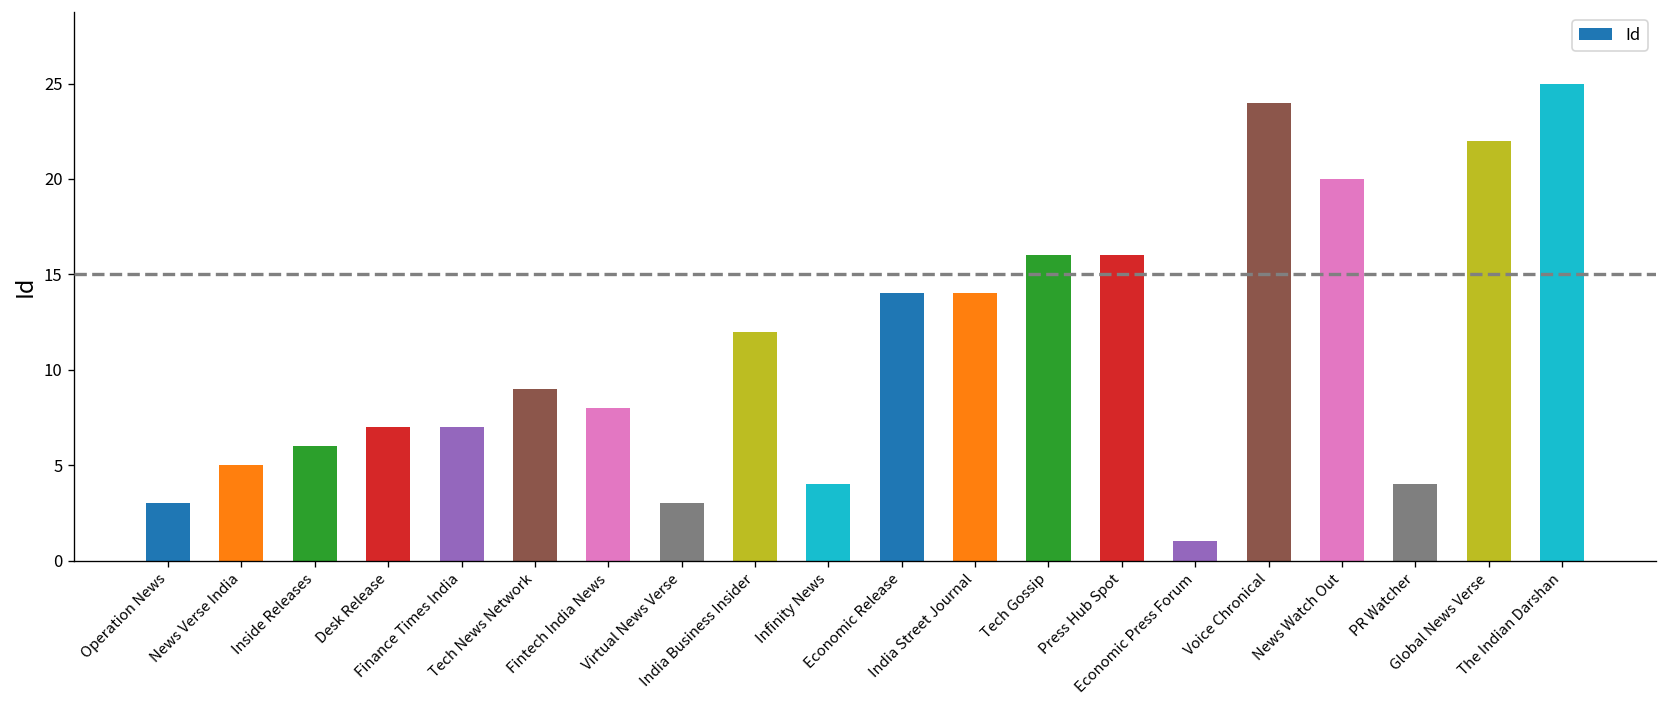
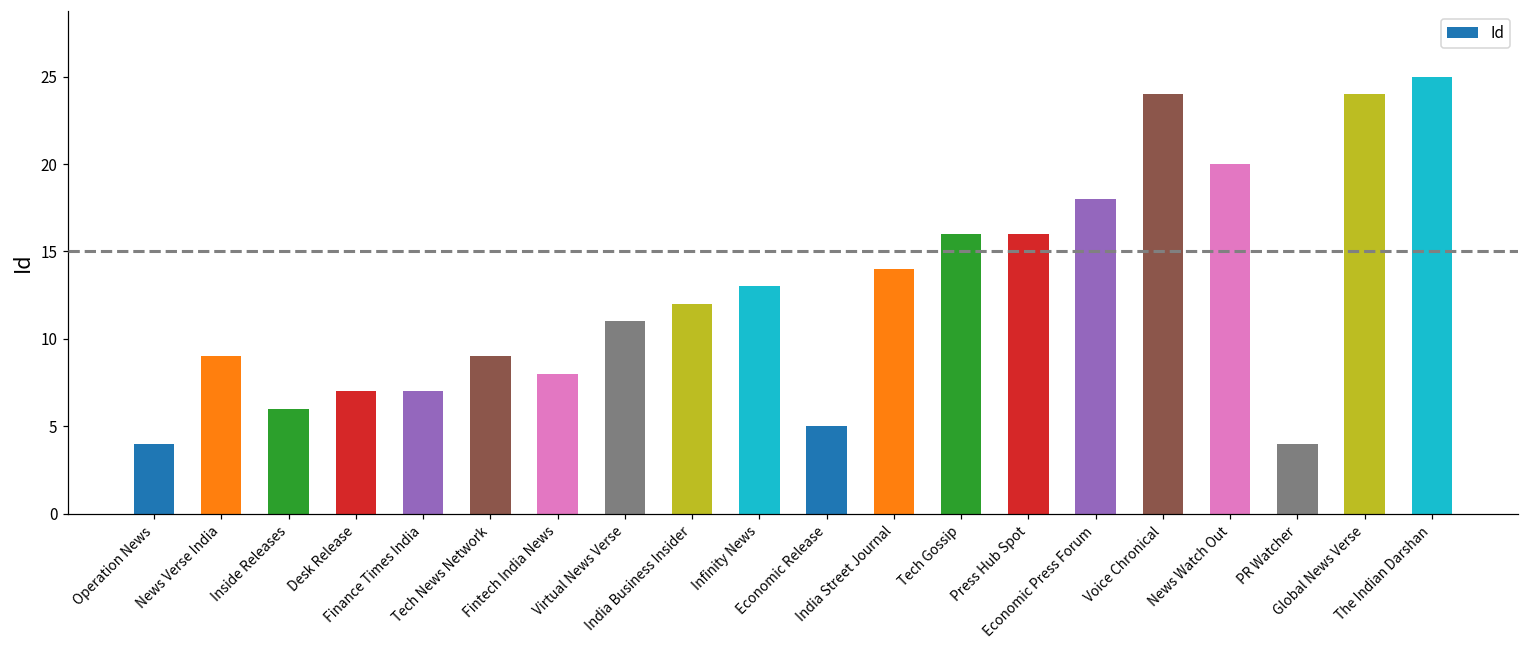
Operation News: 3 -> 4
News Verse India: 5 -> 9
Virtual News Verse: 3 -> 11
Infinity News: 4 -> 13
Economic Release: 14 -> 5
Economic Press Forum: 1 -> 18
Global News Verse: 22 -> 24
